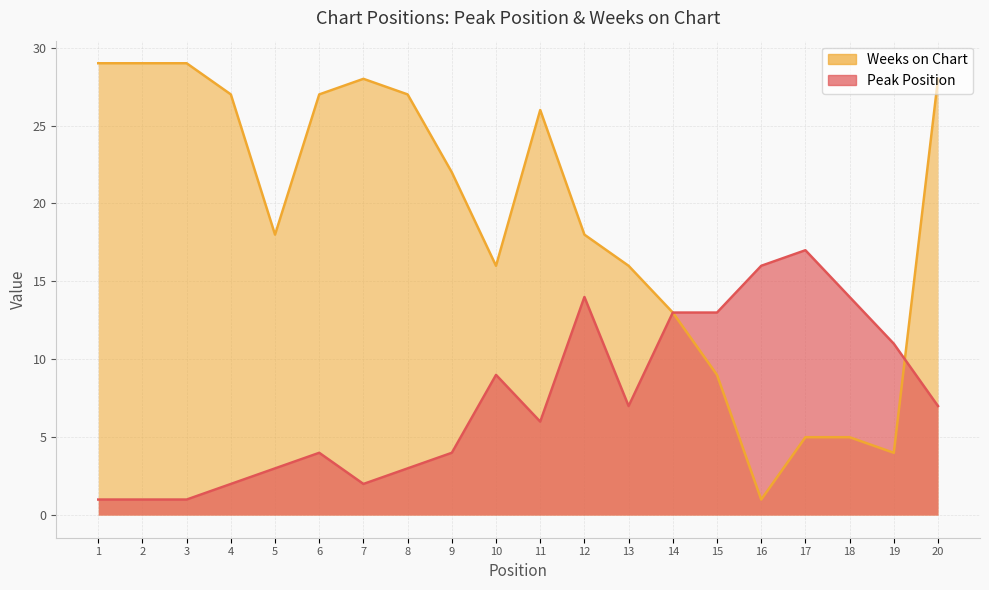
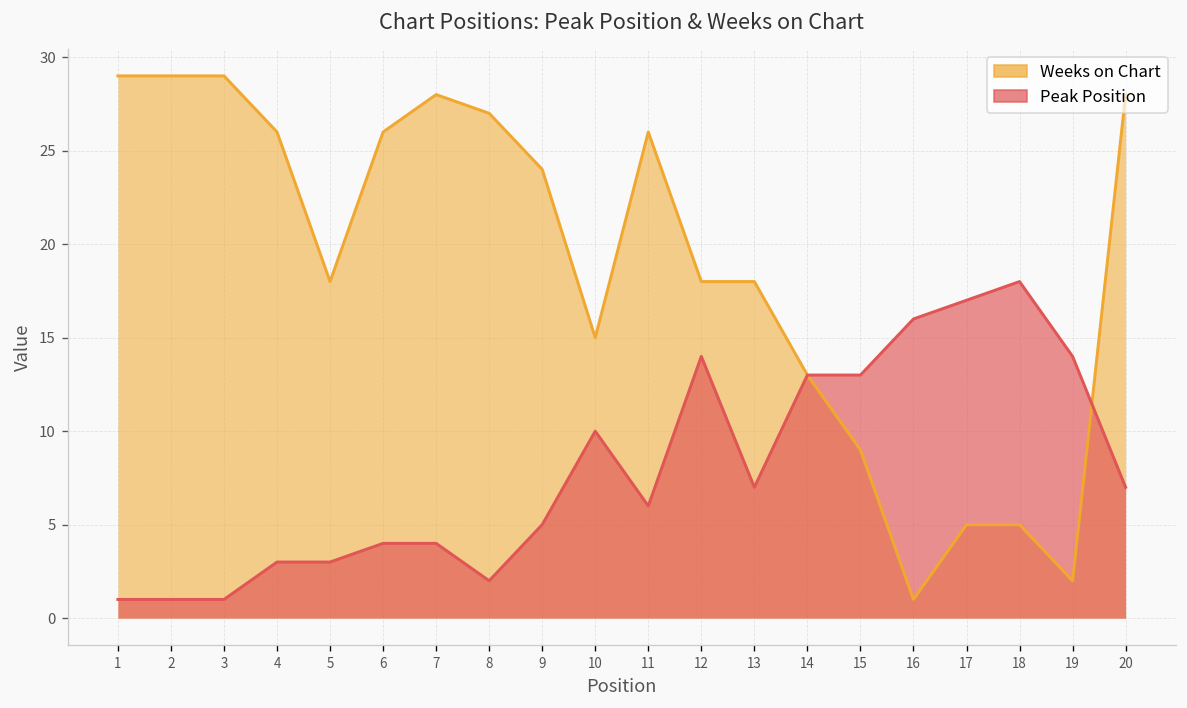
Weeks on Chart, 4: 27 -> 26
Peak Position, 4: 2 -> 3
Weeks on Chart, 6: 27 -> 26
Peak Position, 7: 2 -> 4
Peak Position, 8: 3 -> 2
Weeks on Chart, 9: 22 -> 24
Peak Position, 9: 4 -> 5
Weeks on Chart, 10: 16 -> 15
Peak Position, 10: 9 -> 10
Weeks on Chart, 13: 16 -> 18
Peak Position, 18: 14 -> 18
Weeks on Chart, 19: 4 -> 2
Peak Position, 19: 11 -> 14
